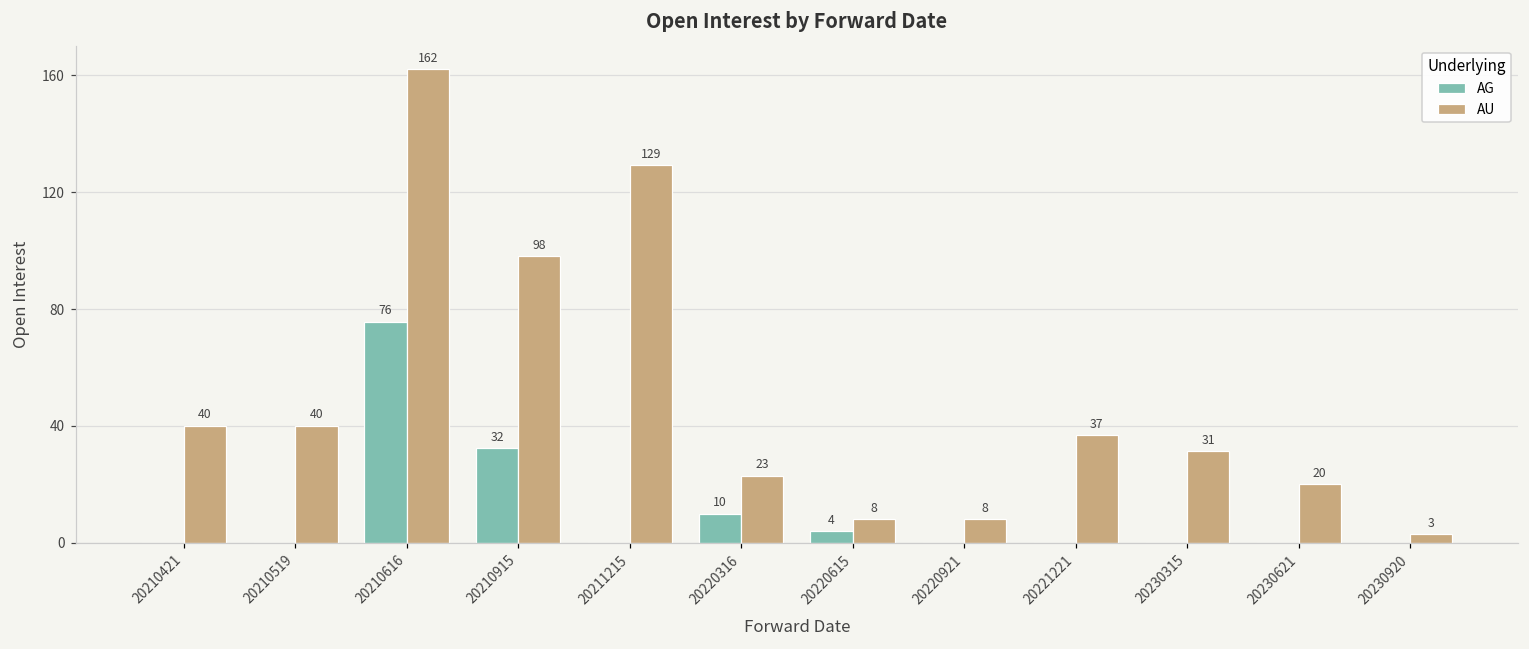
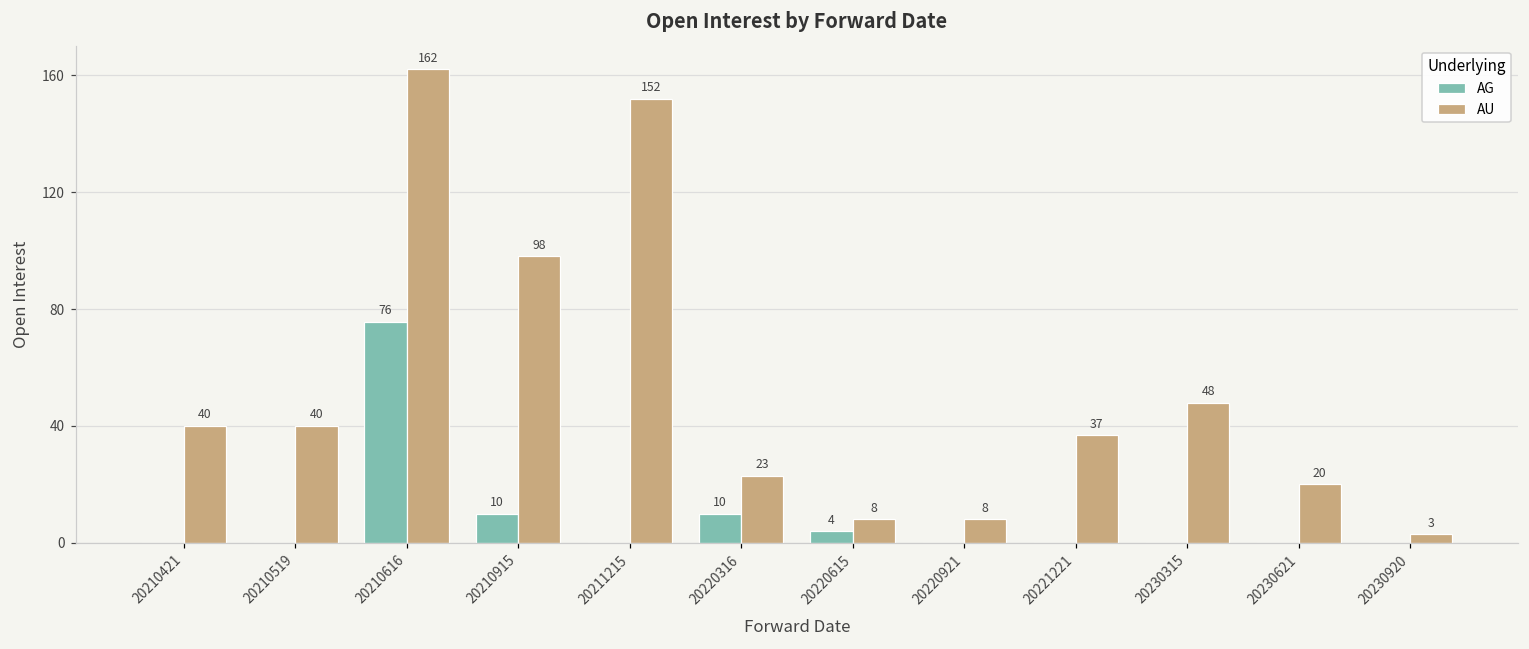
AG, 20210915: 32 -> 10
AU, 20211215: 129 -> 152
AU, 20230315: 31 -> 48
